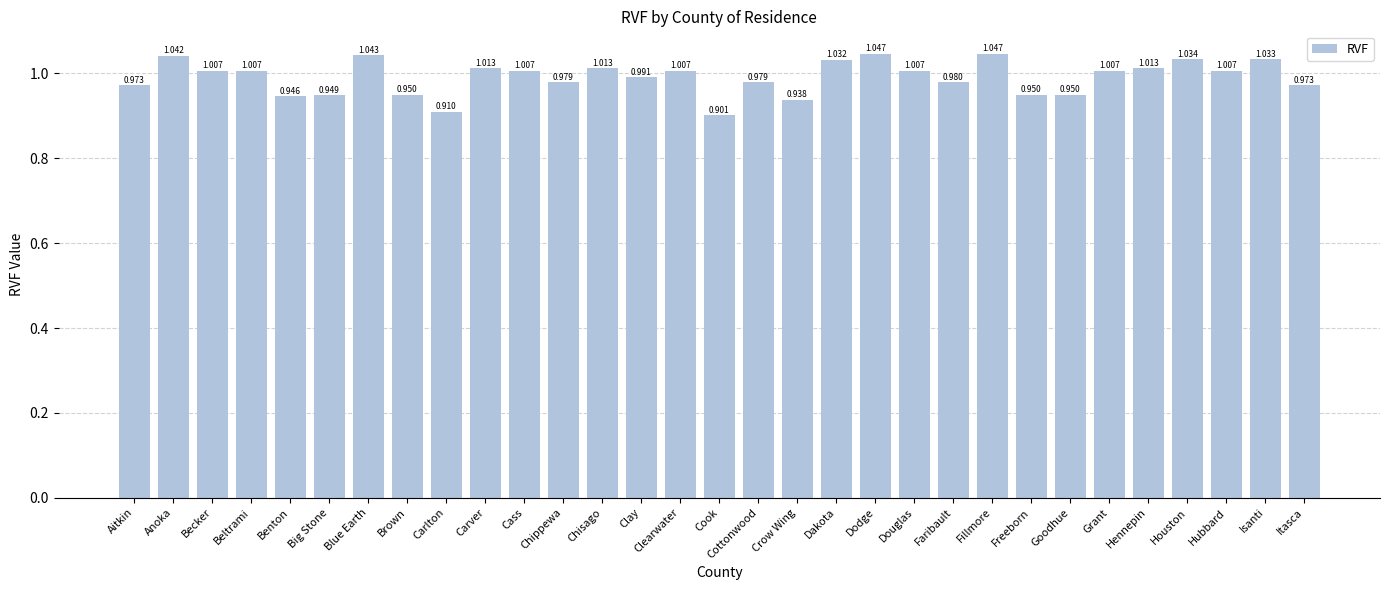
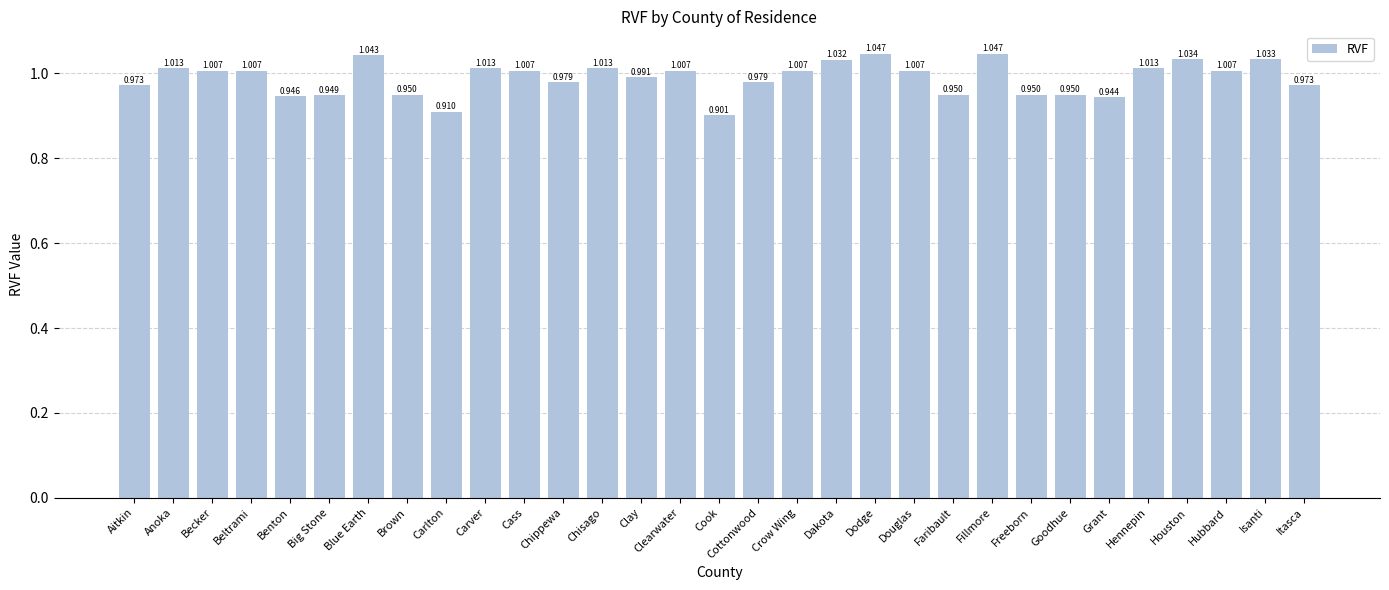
Anoka: 1.042 -> 1.013
Crow Wing: 0.938 -> 1.007
Faribault: 0.980 -> 0.950
Grant: 1.007 -> 0.944
